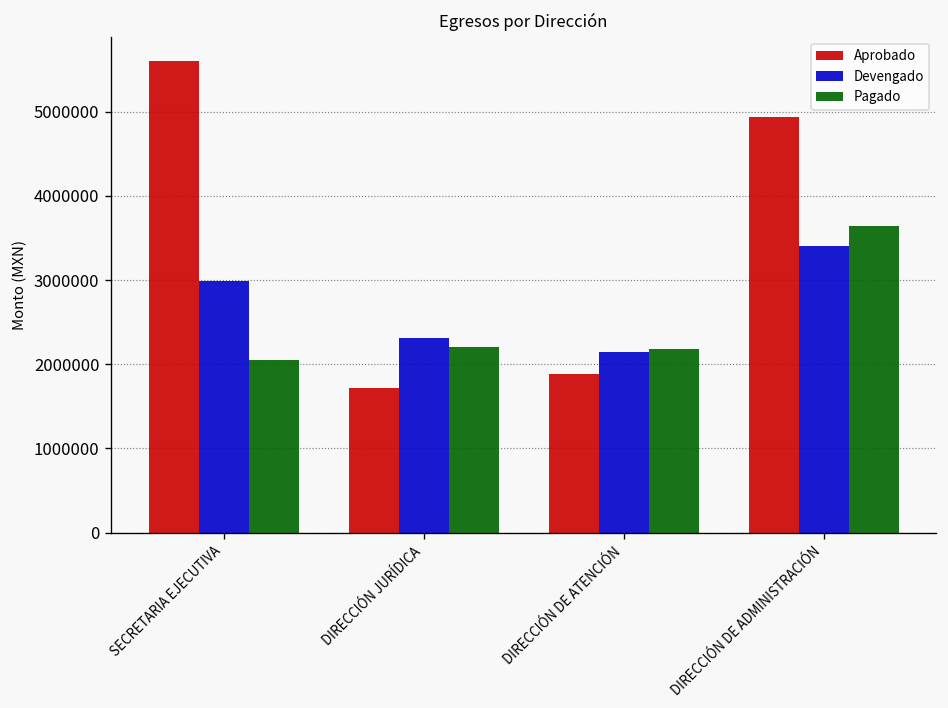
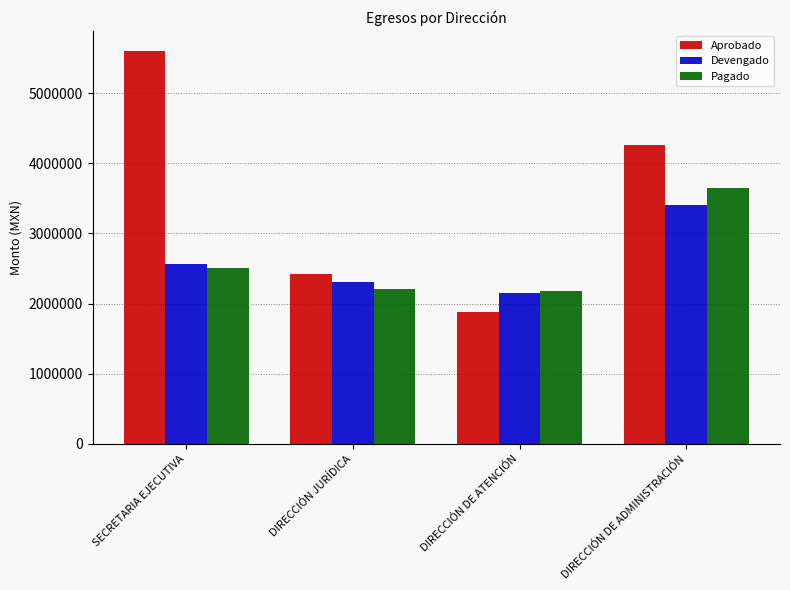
Devengado, SECRETARIA EJECUTIVA: 3000000 -> 2600000
Pagado, SECRETARIA EJECUTIVA: 2000000 -> 2500000
Aprobado, DIRECCIÓN JURÍDICA: 1700000 -> 2400000
Aprobado, DIRECCIÓN DE ADMINISTRACIÓN: 4900000 -> 4300000
